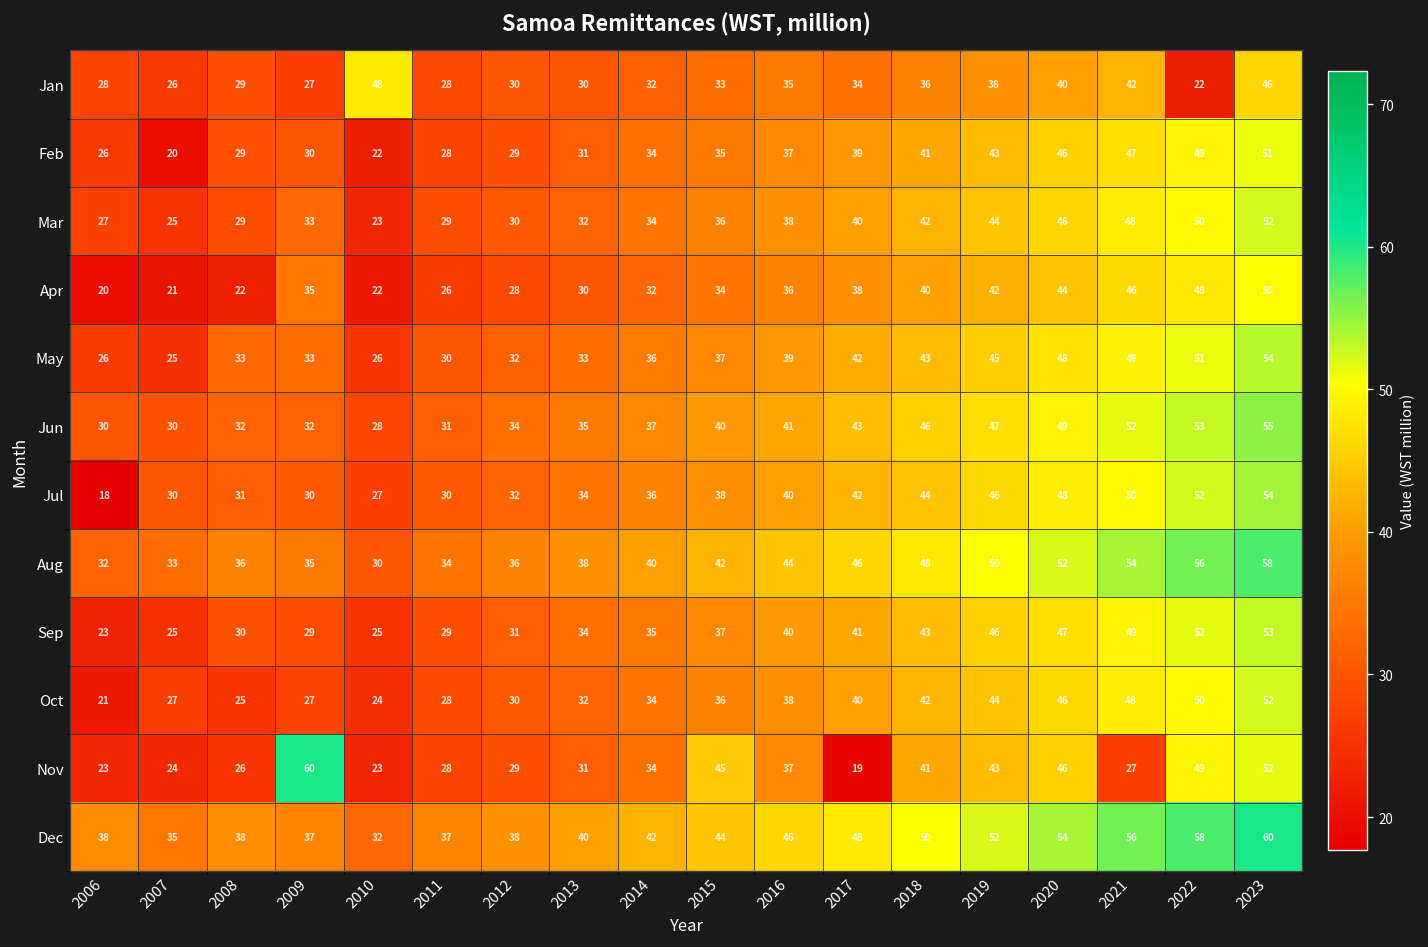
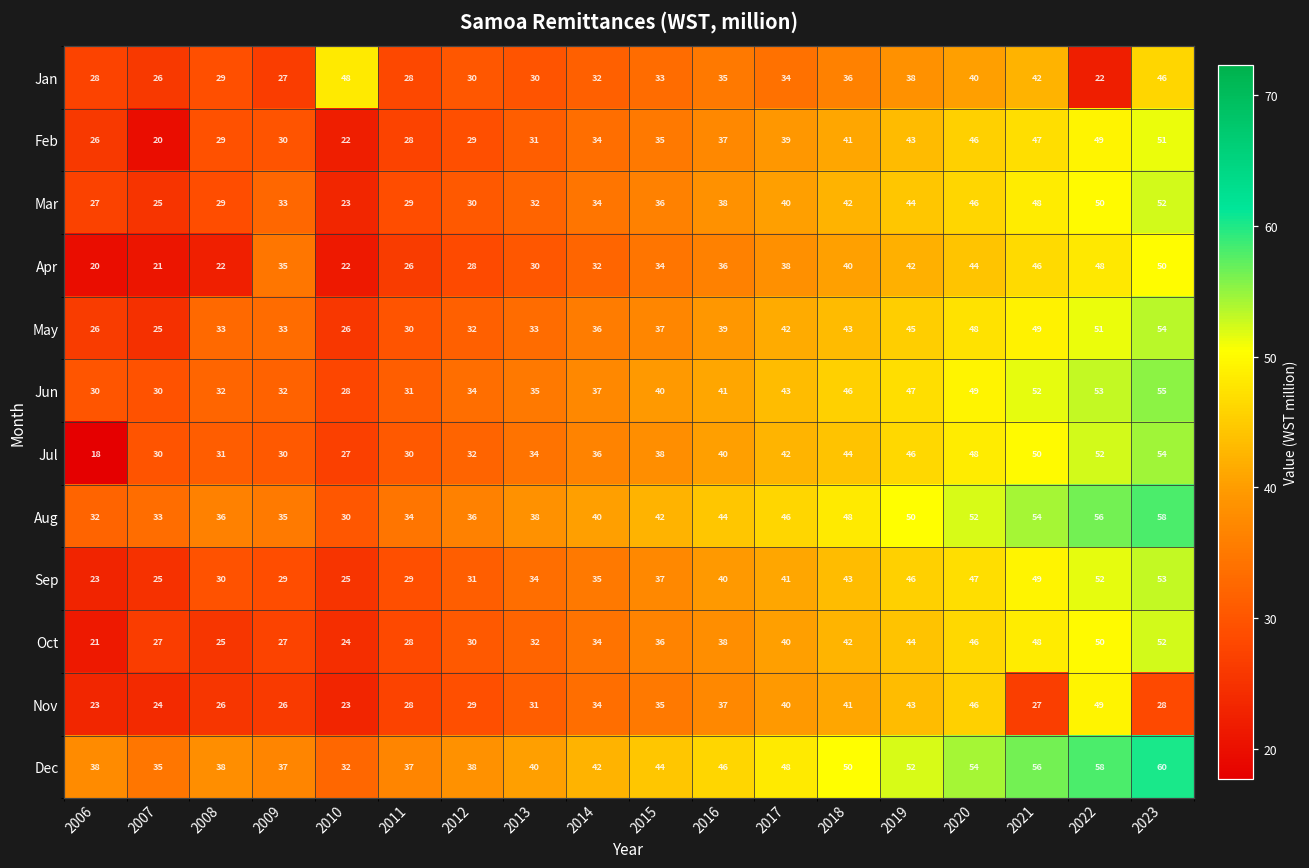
Nov, 2009: 60 -> 26
Nov, 2015: 45 -> 35
Nov, 2017: 19 -> 40
Nov, 2023: 52 -> 28
